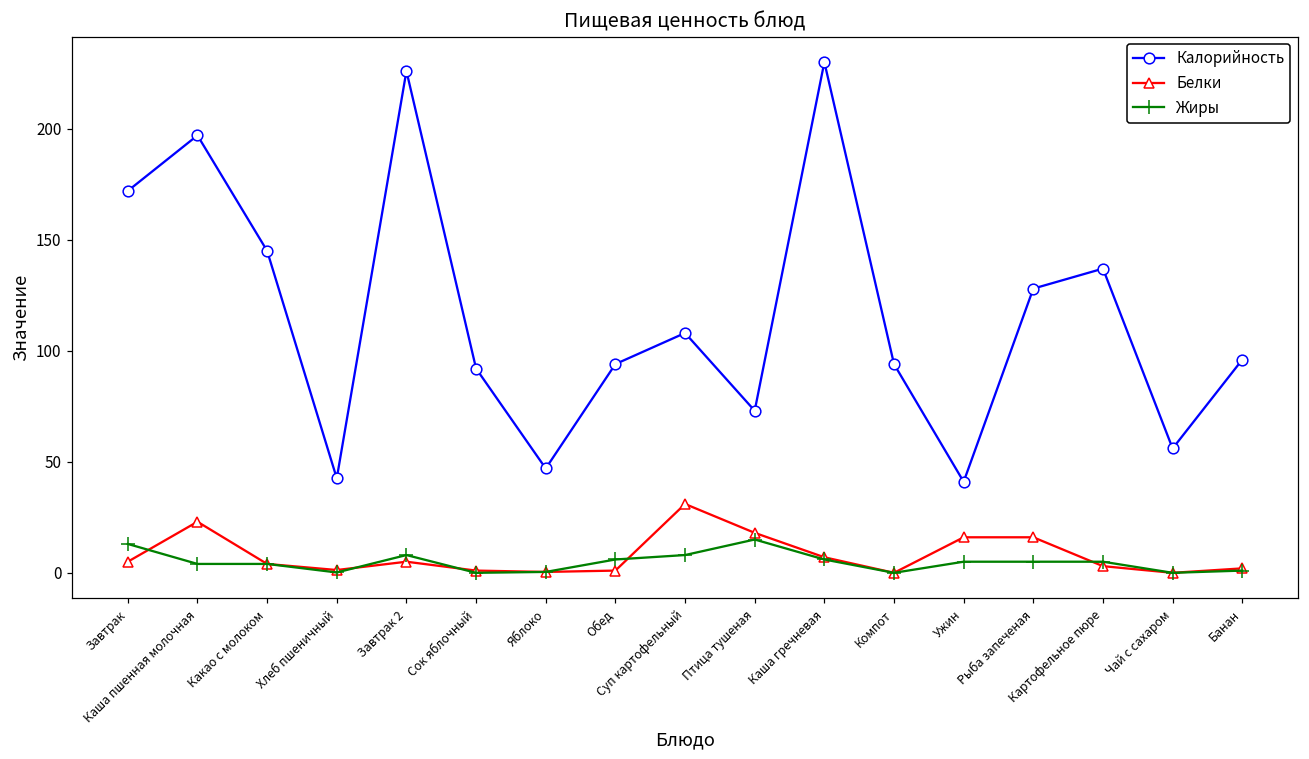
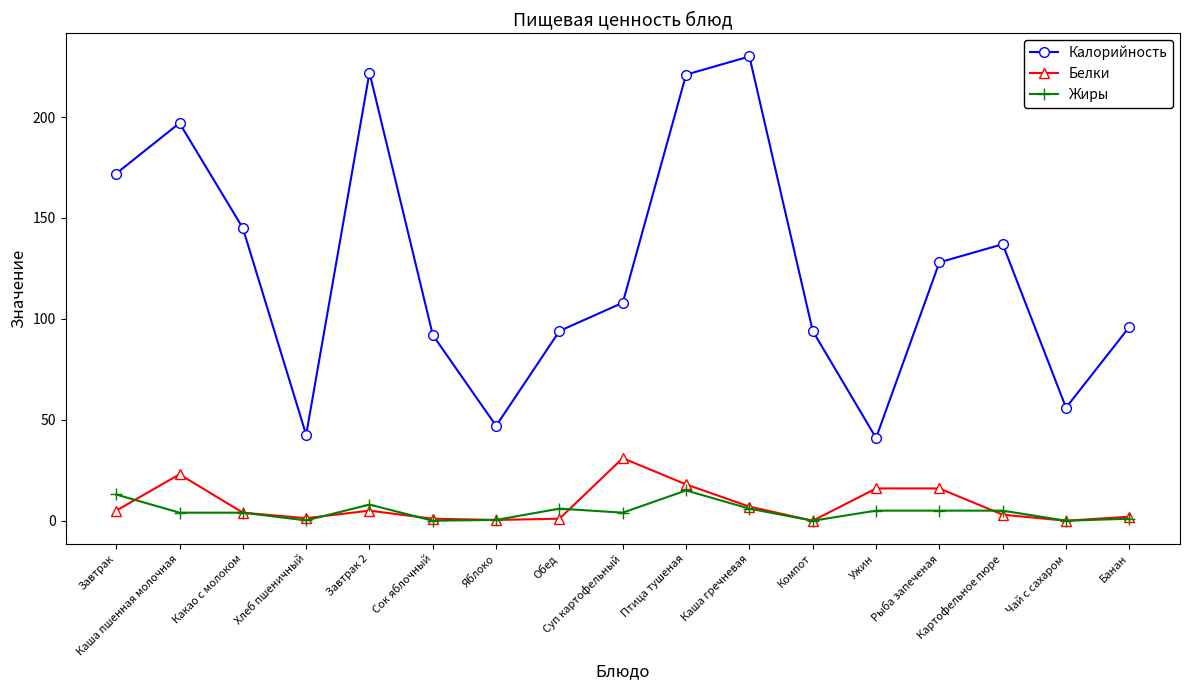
Калорийность, Завтрак 2: 226 -> 222
Жиры, Суп картофельный: 8 -> 4
Калорийность, Птица тушеная: 73 -> 221
